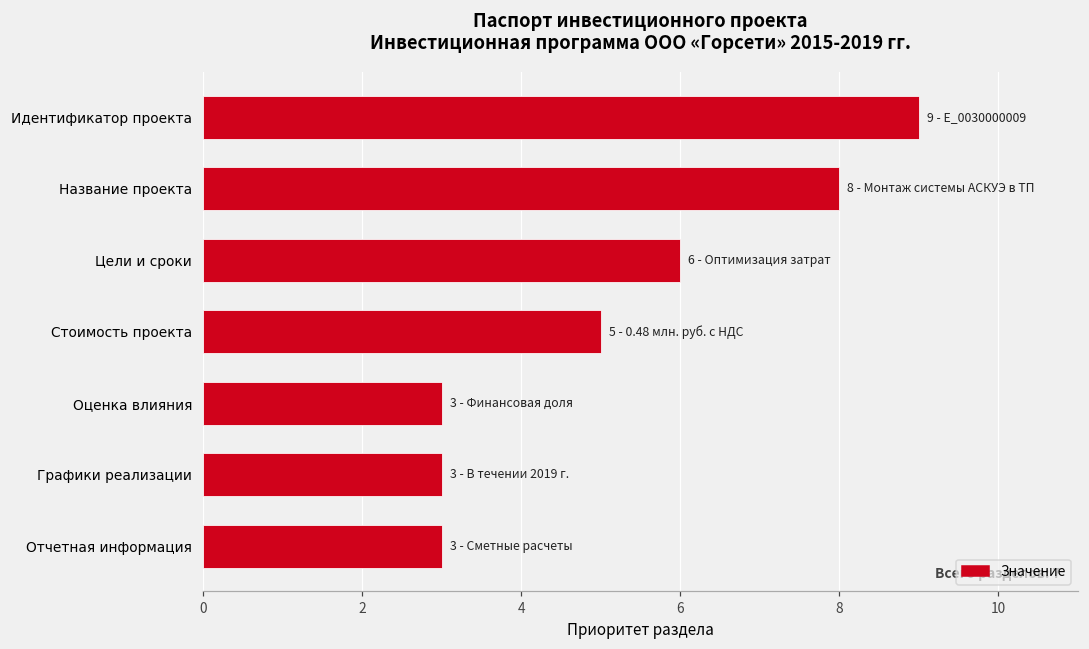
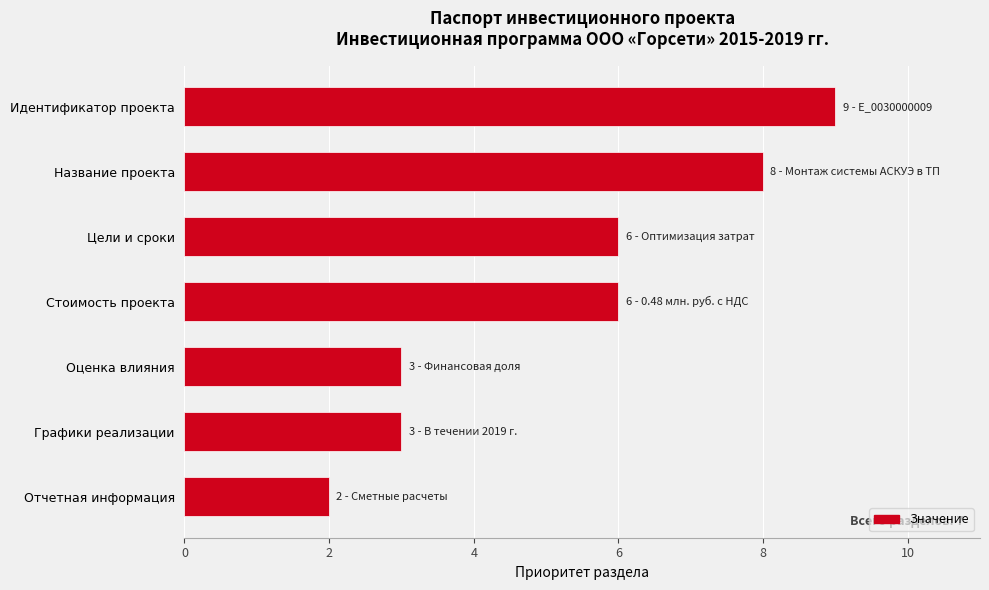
Стоимость проекта: 5 -> 6
Отчетная информация: 3 -> 2
